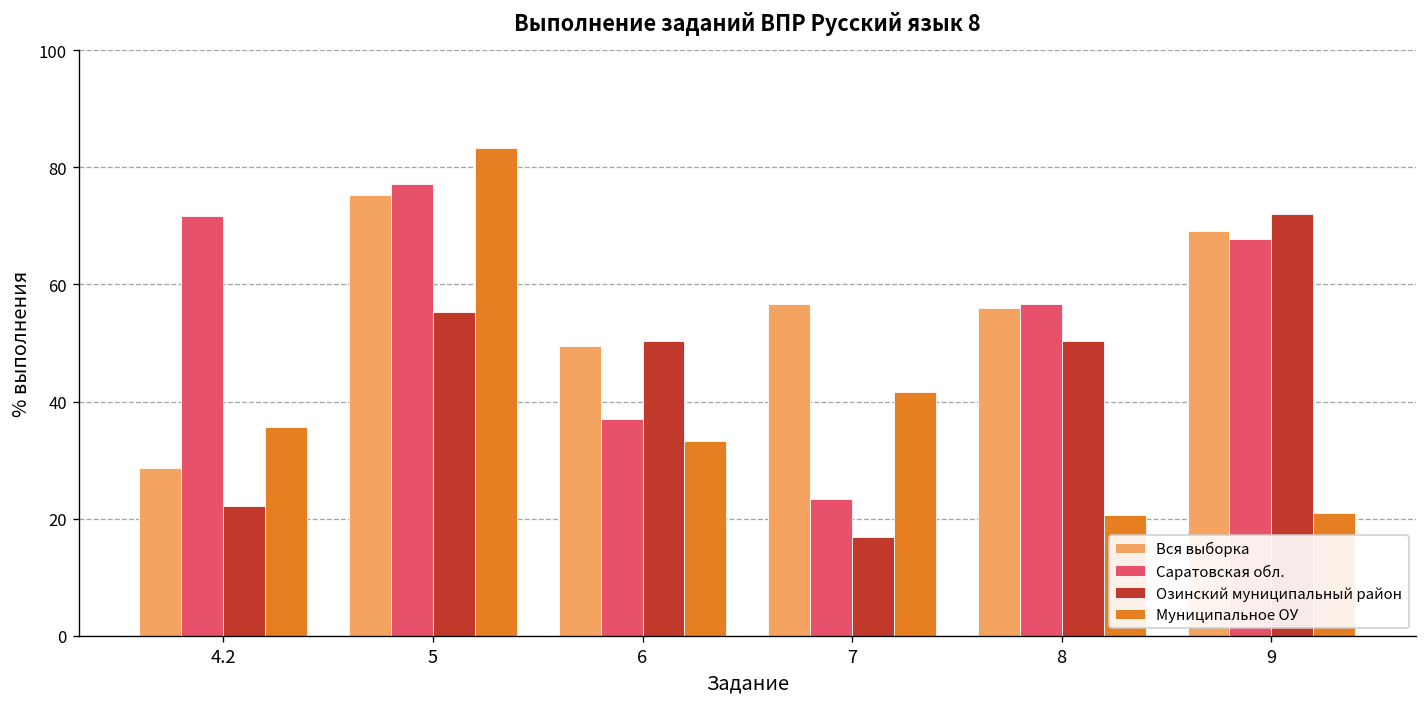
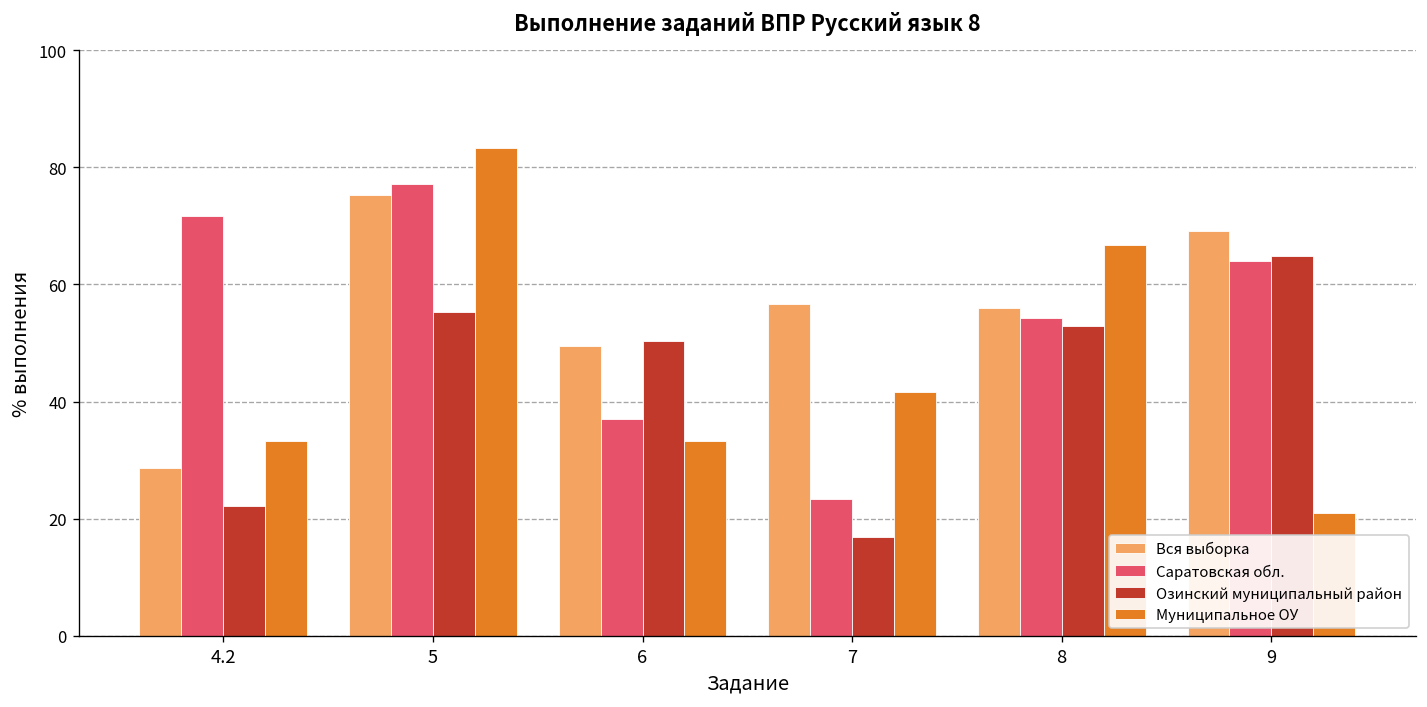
Муниципальное ОУ, 4.2: 36 -> 33
Саратовская обл., 8: 57 -> 54
Озинский муниципальный район, 8: 50 -> 53
Муниципальное ОУ, 8: 21 -> 67
Саратовская обл., 9: 68 -> 64
Озинский муниципальный район, 9: 72 -> 65
